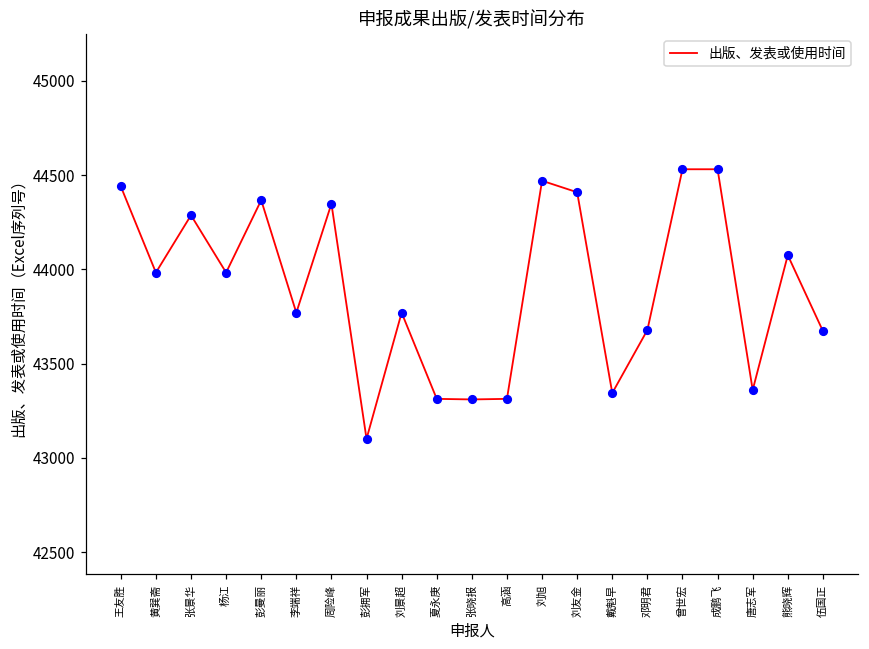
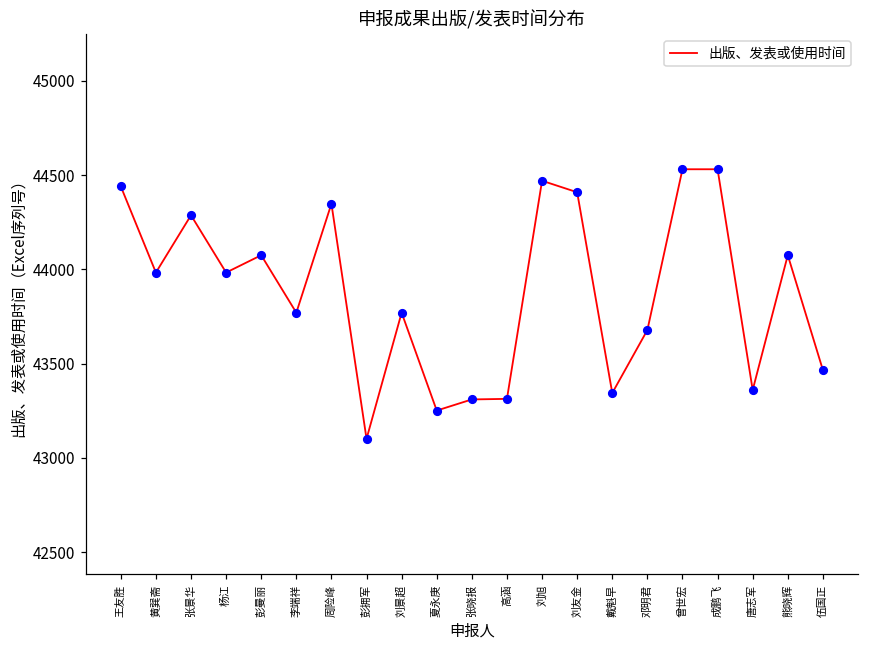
彭曼丽: 44370 -> 44080
夏永庚: 43310 -> 43250
伍国正: 43670 -> 43470
